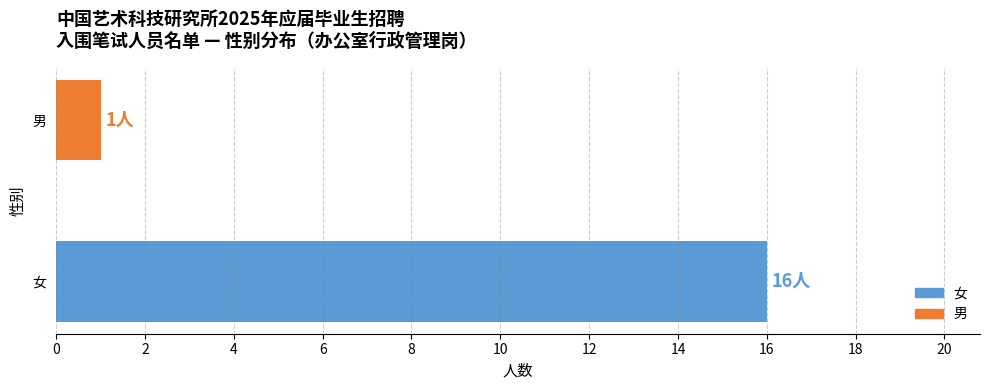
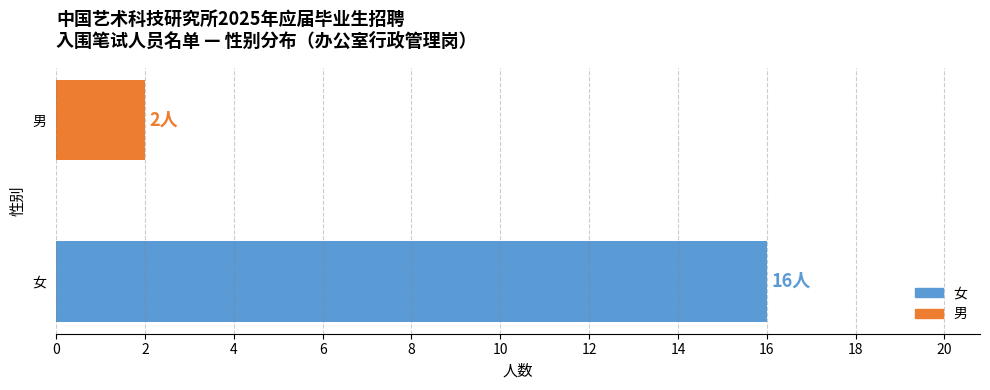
男: 1人 -> 2人
